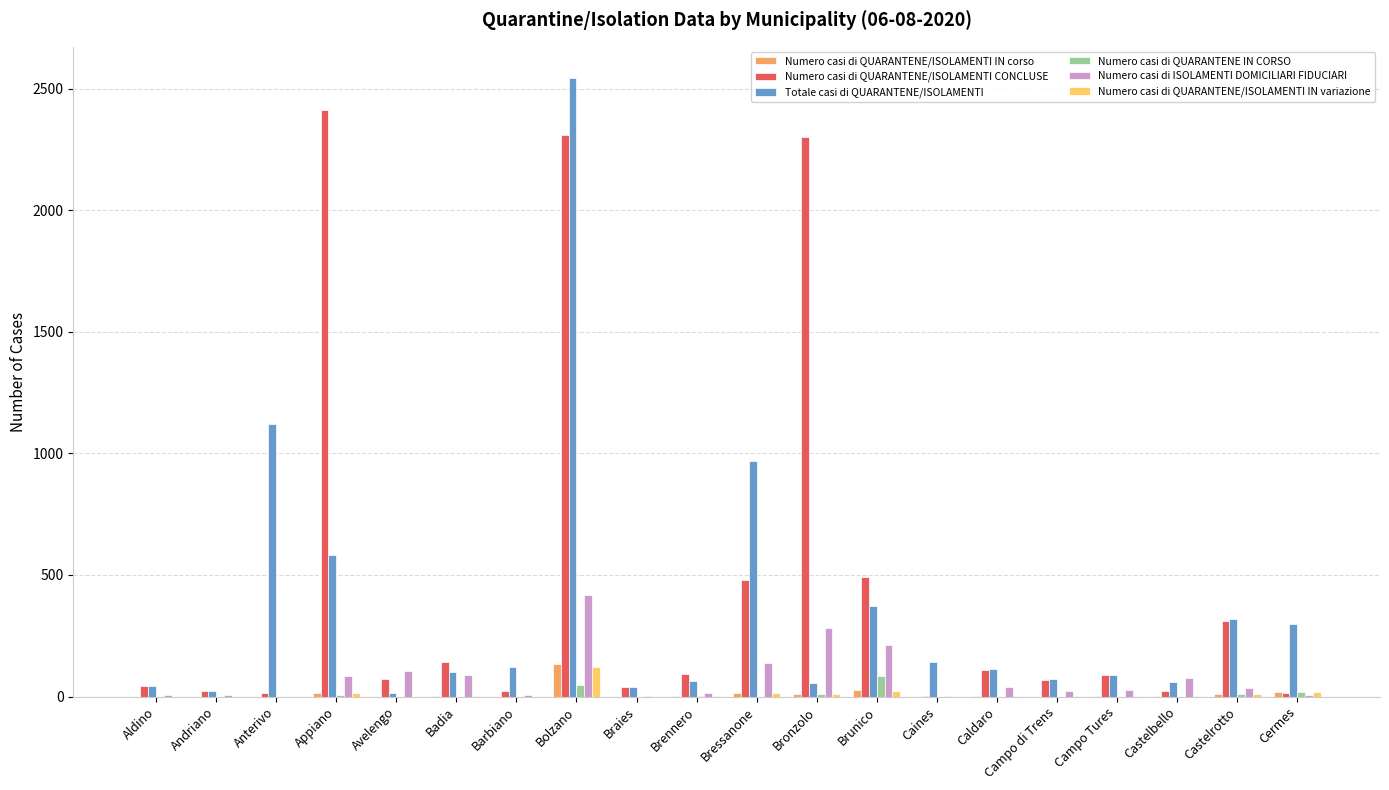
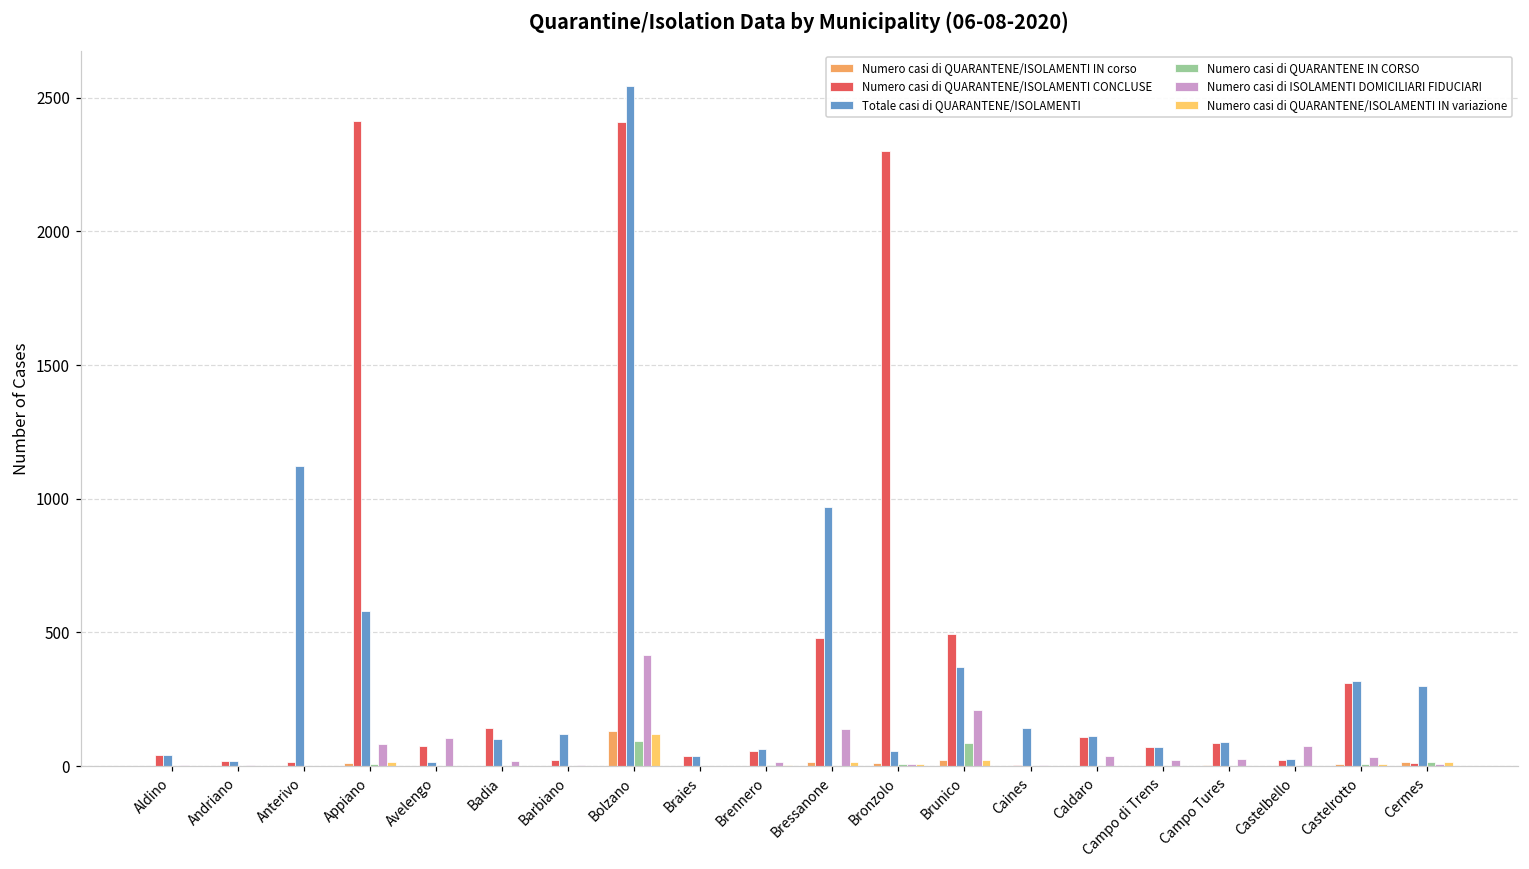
Numero casi di ISOLAMENTI DOMICILIARI FIDUCIARI, Badia: 90 -> 20
Numero casi di QUARANTENE/ISOLAMENTI CONCLUSE, Bolzano: 2310 -> 2410
Numero casi di QUARANTENE IN CORSO, Bolzano: 50 -> 100
Numero casi di QUARANTENE/ISOLAMENTI CONCLUSE, Brennero: 90 -> 60
Numero casi di ISOLAMENTI DOMICILIARI FIDUCIARI, Bronzolo: 280 -> 10
Totale casi di QUARANTENE/ISOLAMENTI, Castelbello: 60 -> 30
